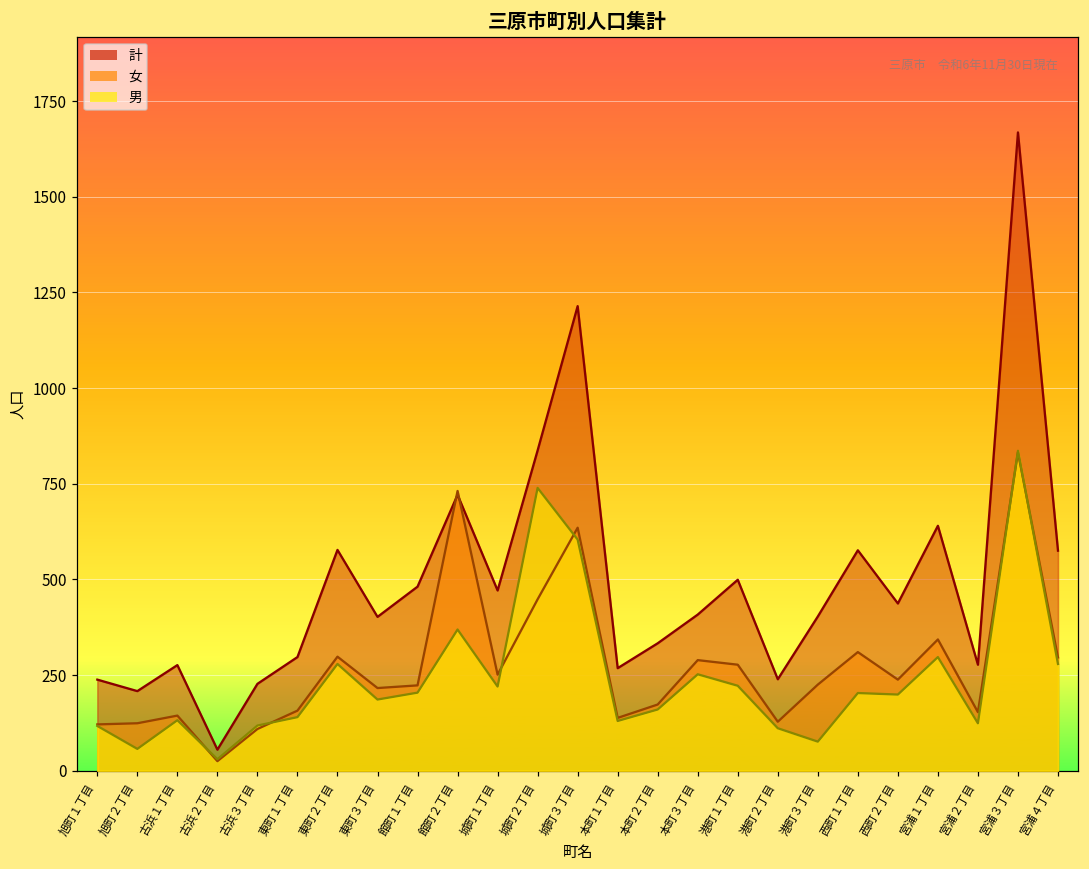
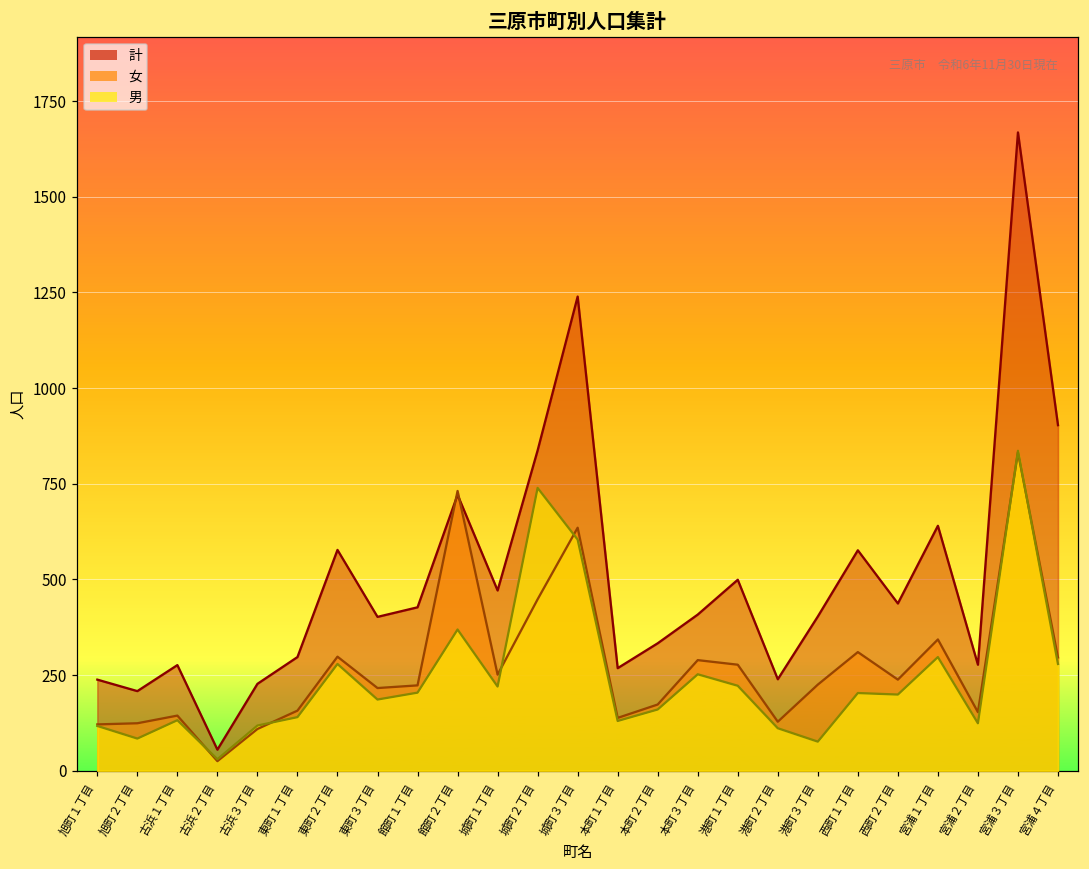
男, 旭町２丁目: 60 -> 80
計, 館町１丁目: 480 -> 430
計, 城町３丁目: 1210 -> 1240
計, 宮浦４丁目: 580 -> 900
